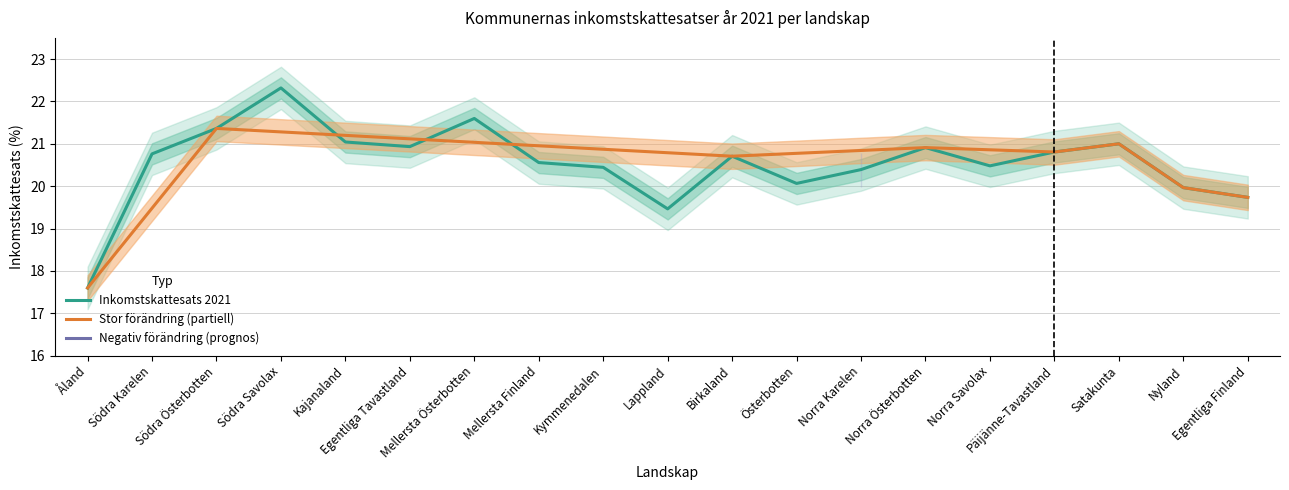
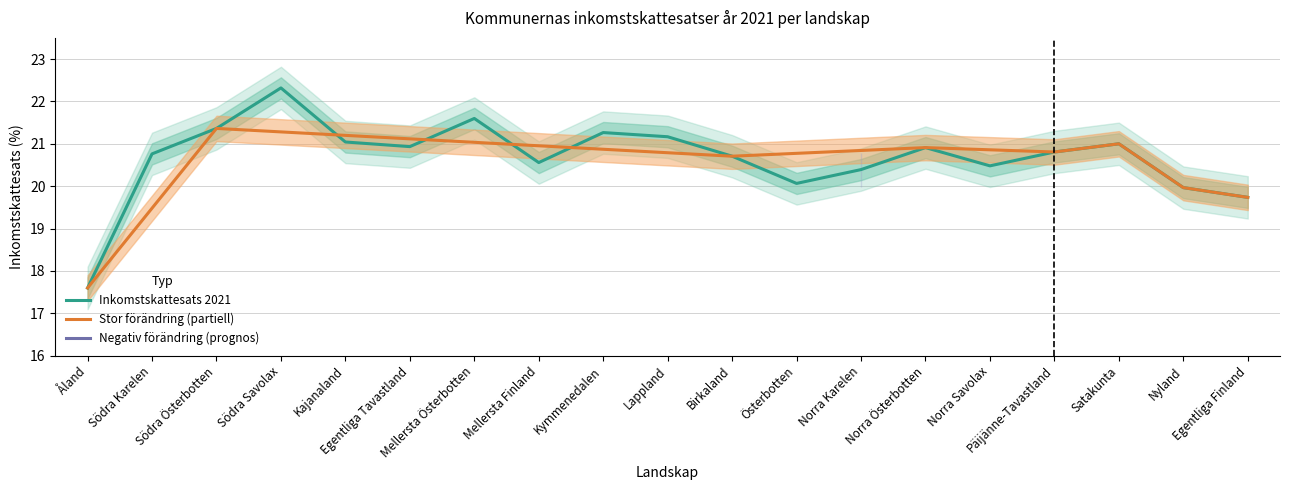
Inkomstskattesats 2021, Kymmenedalen: 20.4 -> 21.3
Inkomstskattesats 2021, Lappland: 19.5 -> 21.2
